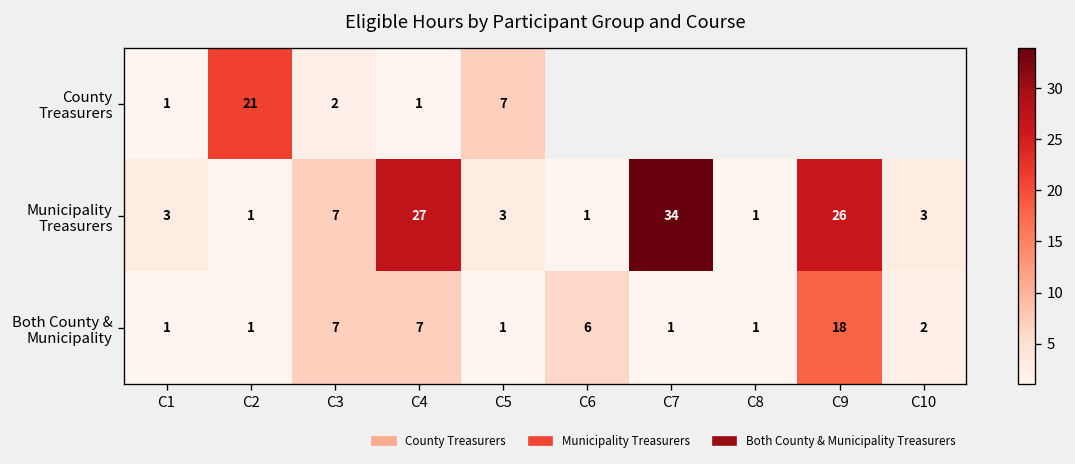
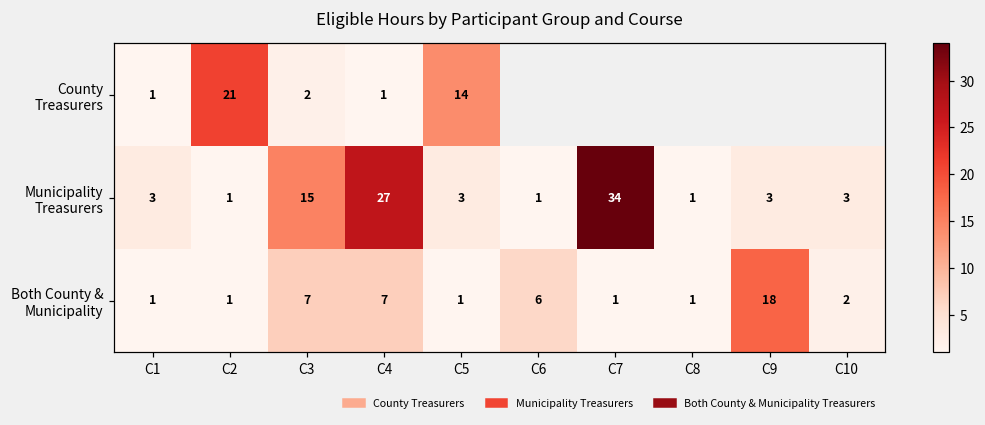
County Treasurers, C5: 7 -> 14
Municipality Treasurers, C3: 7 -> 15
Municipality Treasurers, C9: 26 -> 3
